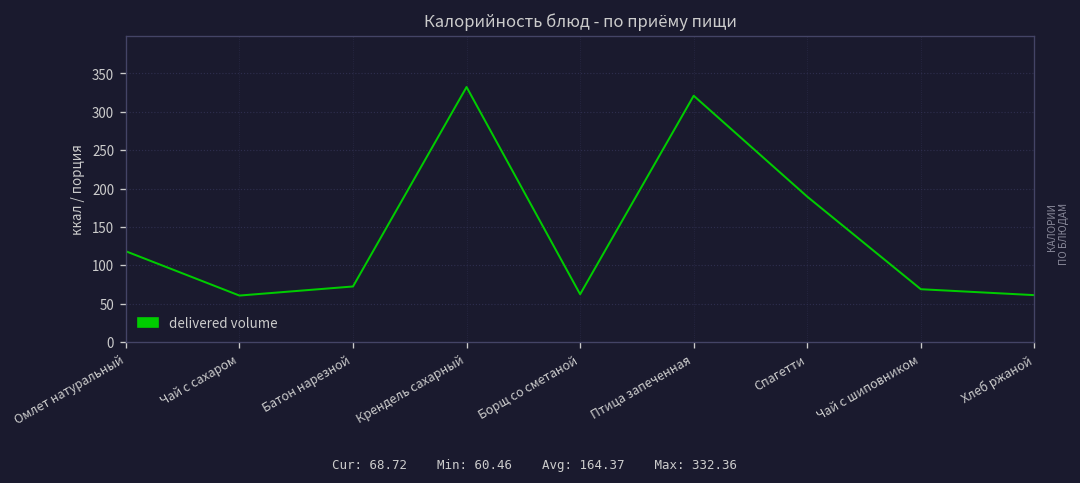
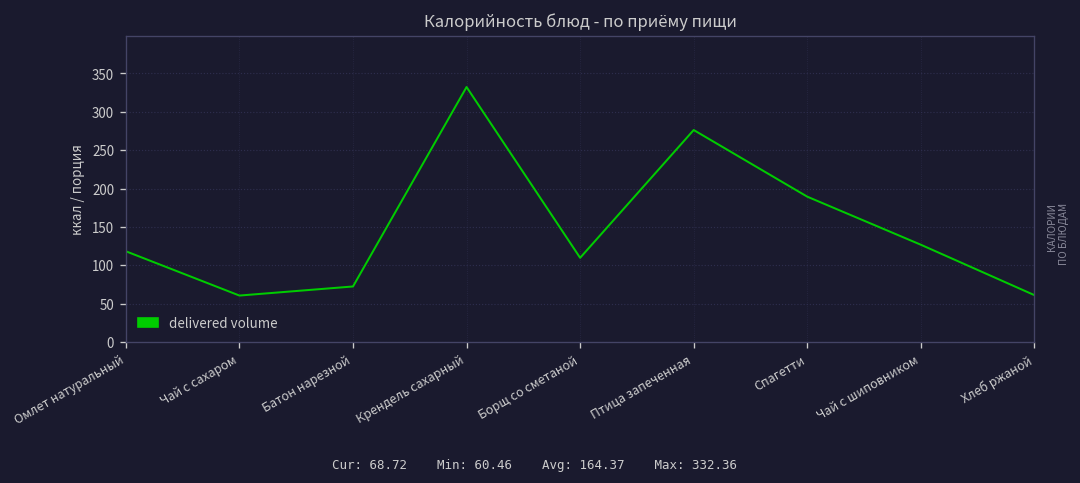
Борщ со сметаной: 60 -> 110
Птица запеченная: 320 -> 280
Чай с шиповником: 70 -> 130
